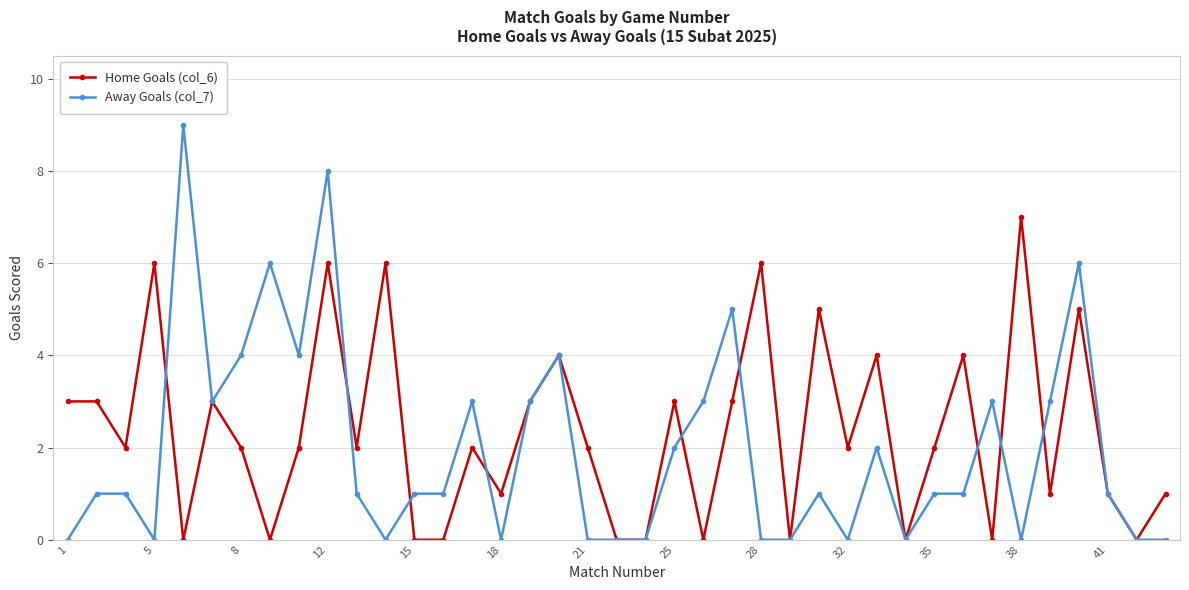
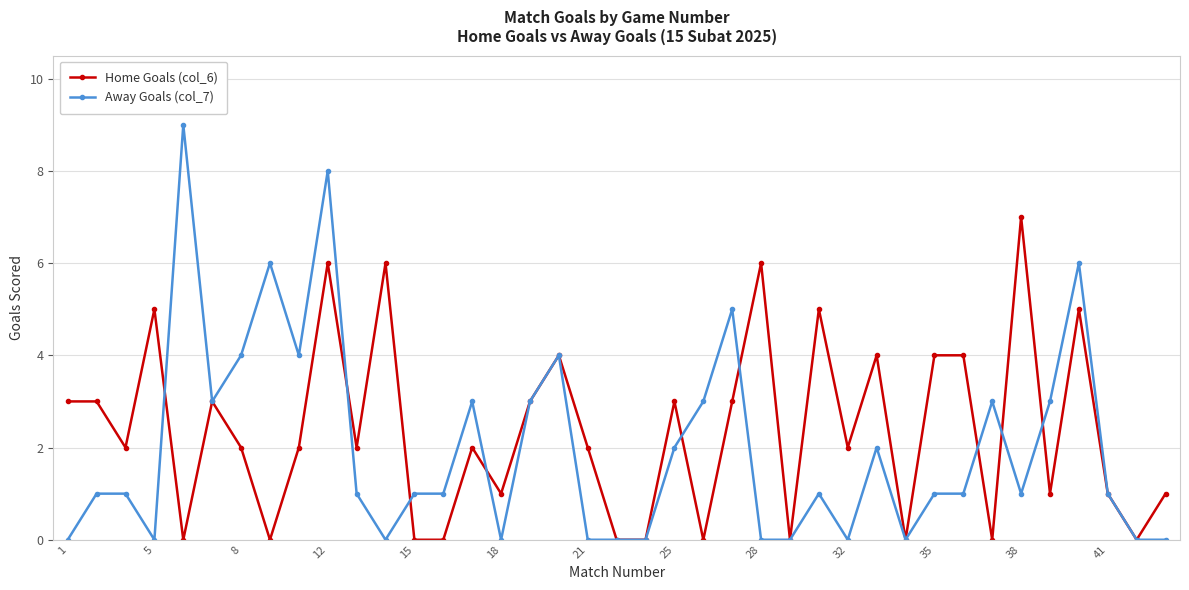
Home Goals (col_6), 5: 6 -> 5
Home Goals (col_6), 35: 2 -> 4
Away Goals (col_7), 38: 0 -> 1
